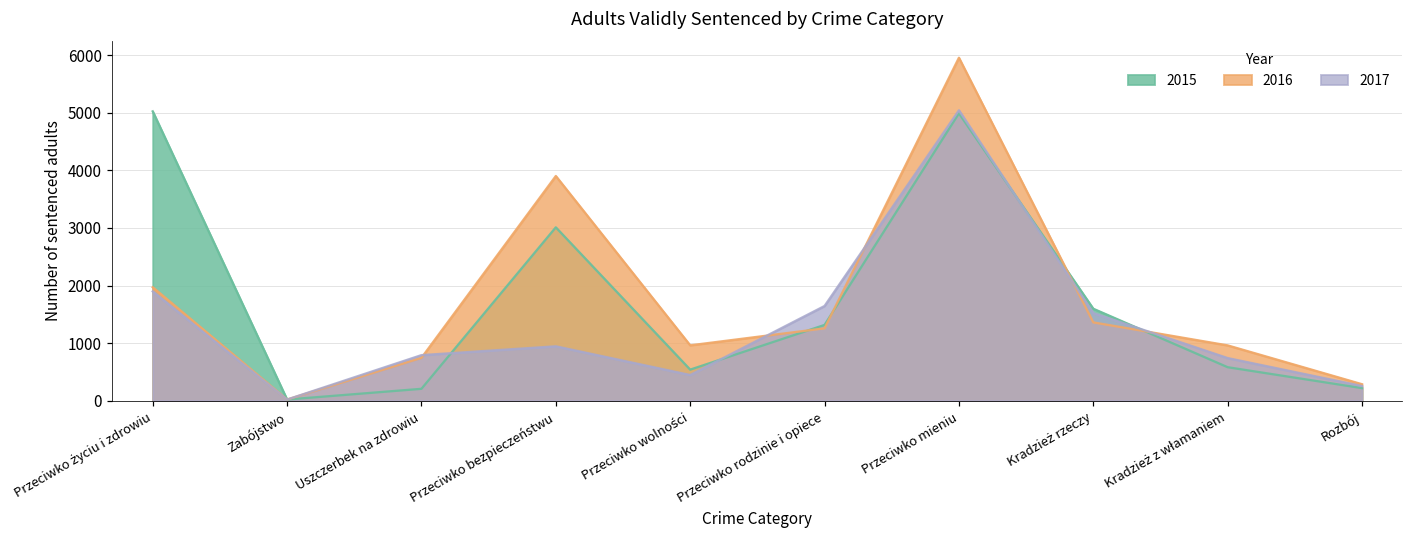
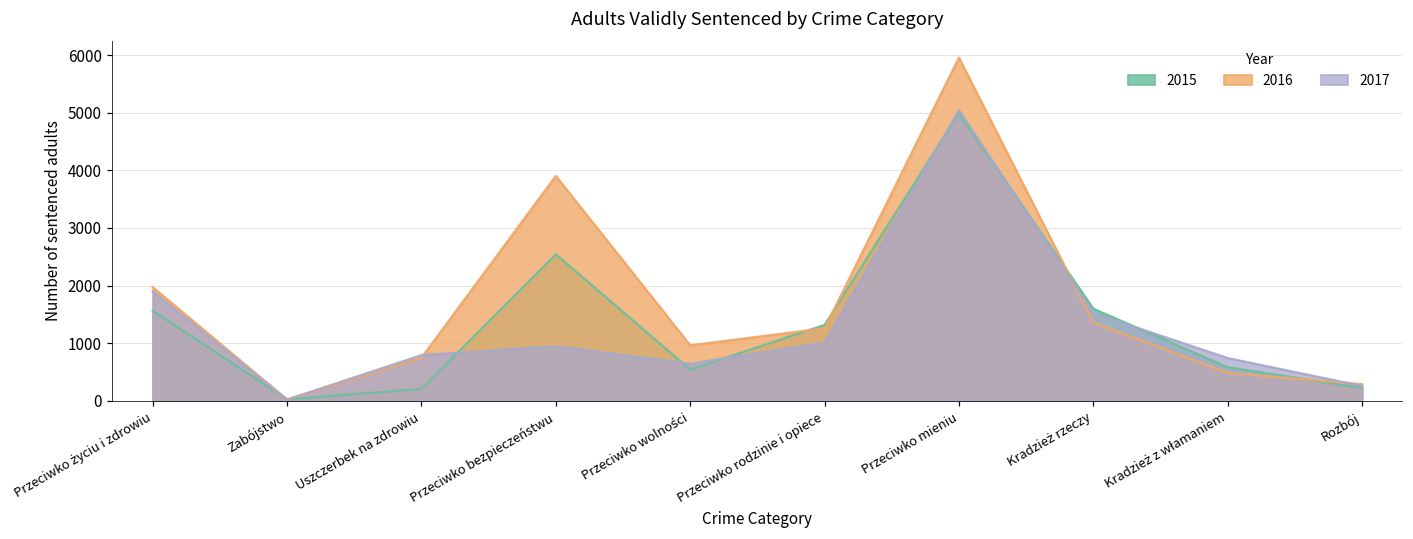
2015, Przeciwko życiu i zdrowiu: 5000 -> 1600
2015, Przeciwko bezpieczeństwu: 3000 -> 2500
2017, Przeciwko wolności: 400 -> 600
2017, Przeciwko rodzinie i opiece: 1600 -> 1000
2016, Kradzież z włamaniem: 1000 -> 500
